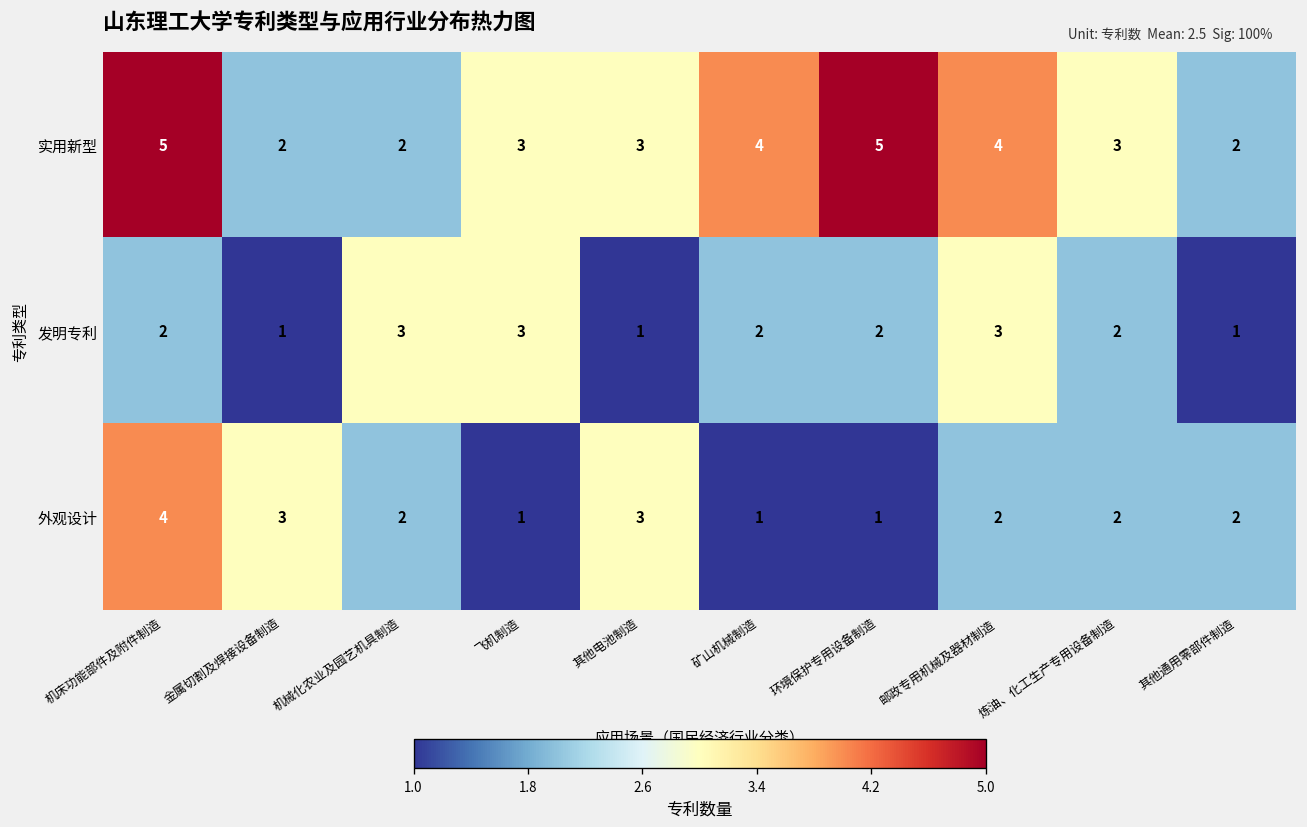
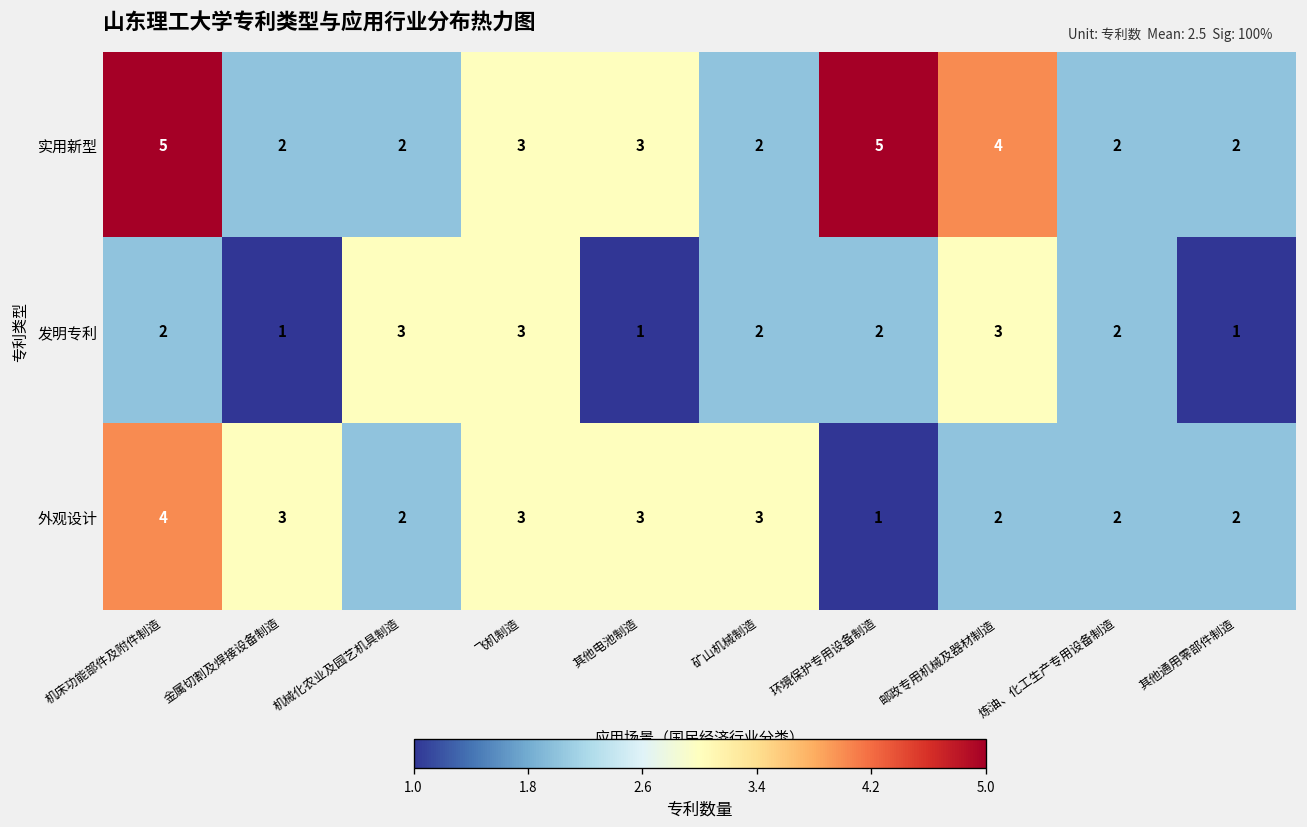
实用新型, 矿山机械制造: 4 -> 2
实用新型, 炼油、化工生产专用设备制造: 3 -> 2
外观设计, 飞机制造: 1 -> 3
外观设计, 矿山机械制造: 1 -> 3
